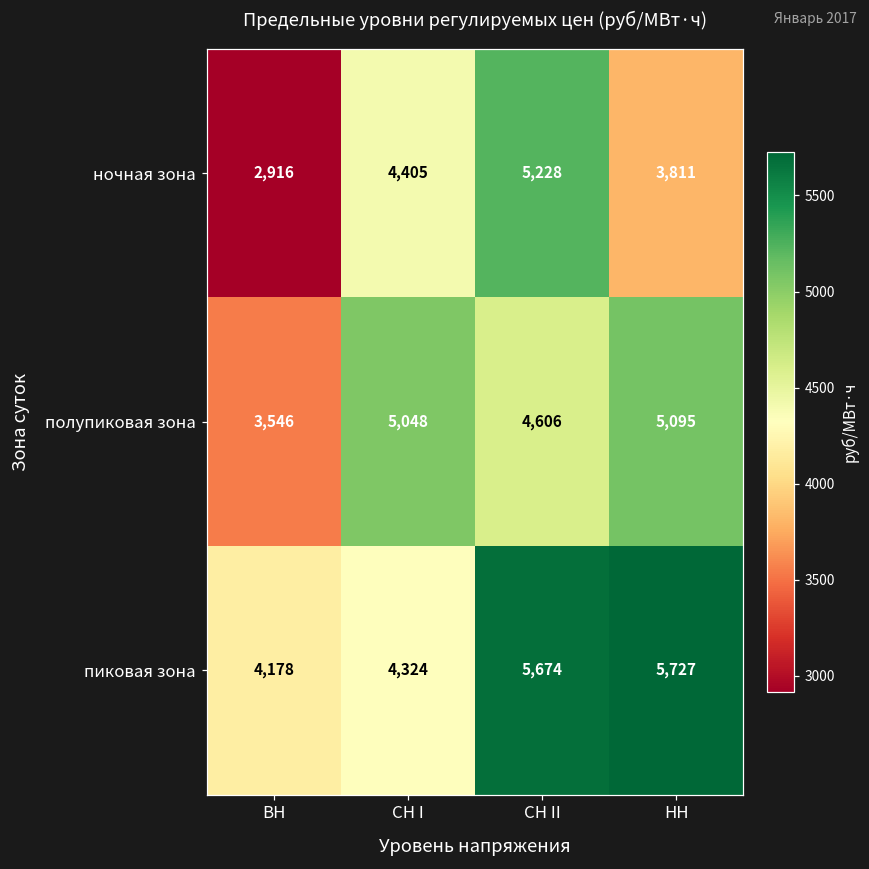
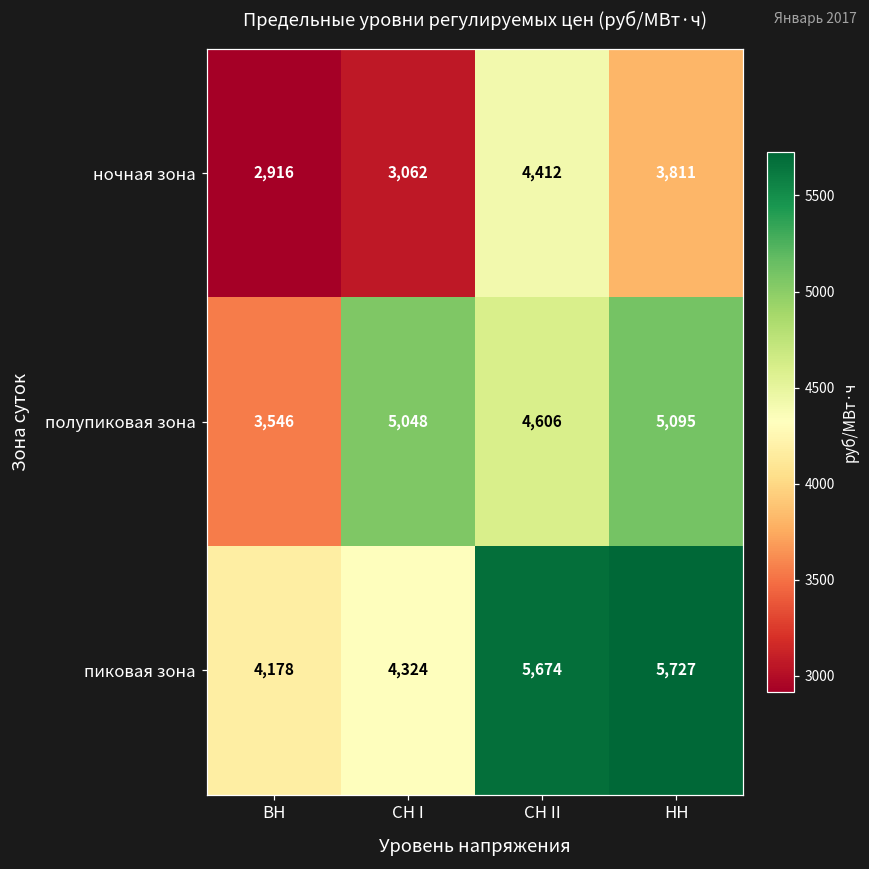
ночная зона, СН I: 4,405 -> 3,062
ночная зона, СН II: 5,228 -> 4,412
